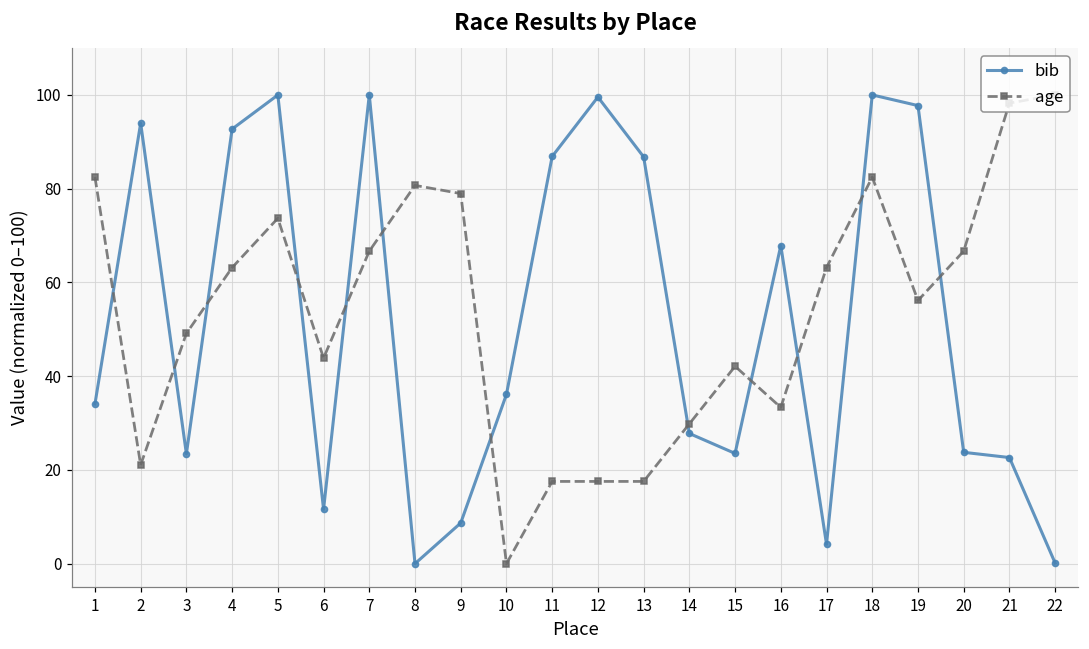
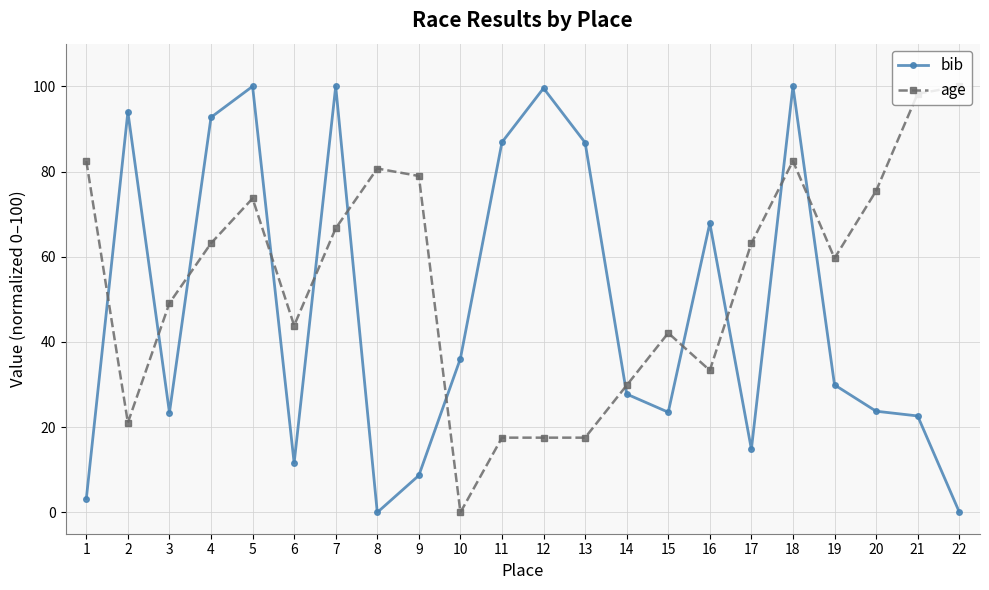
bib, 1: 34 -> 3
bib, 17: 4 -> 15
bib, 19: 98 -> 30
age, 19: 56 -> 60
age, 20: 67 -> 75
